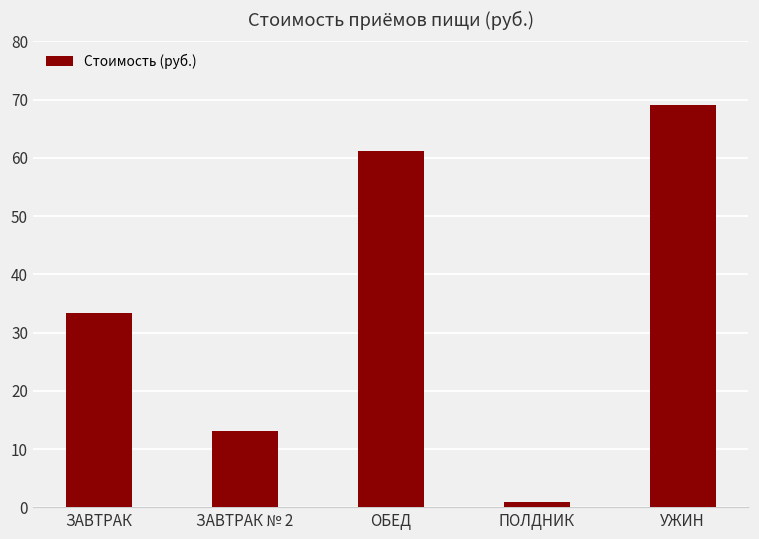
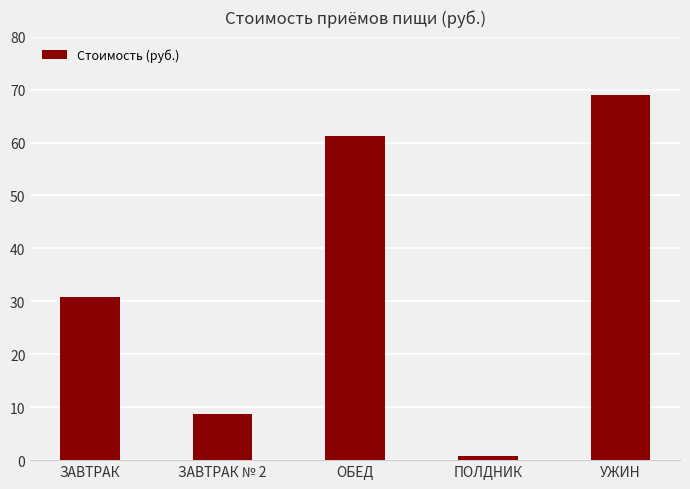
ЗАВТРАК: 33 -> 31
ЗАВТРАК № 2: 13 -> 9
